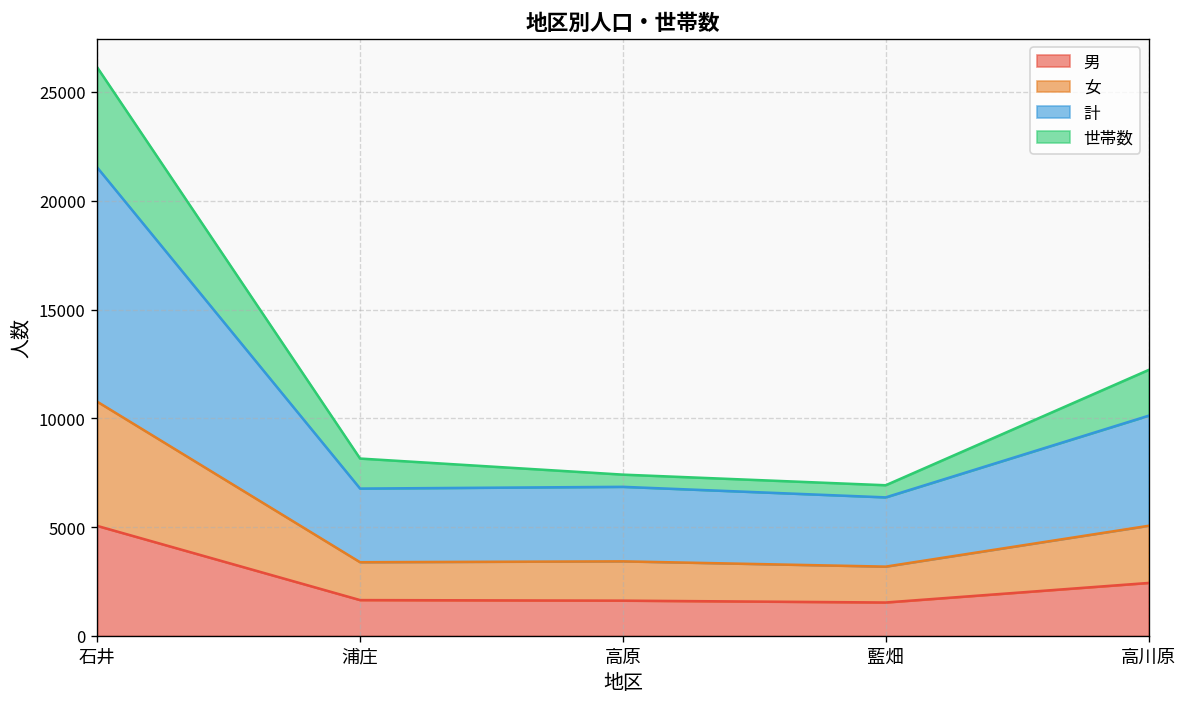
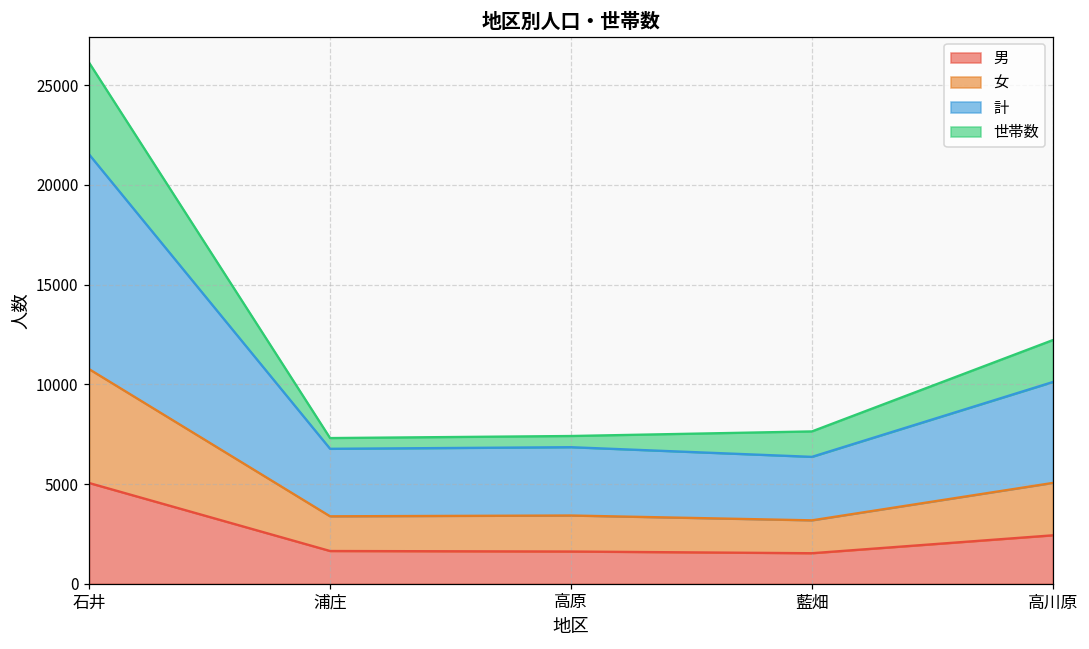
世帯数, 浦庄: 1400 -> 500
世帯数, 藍畑: 600 -> 1300
